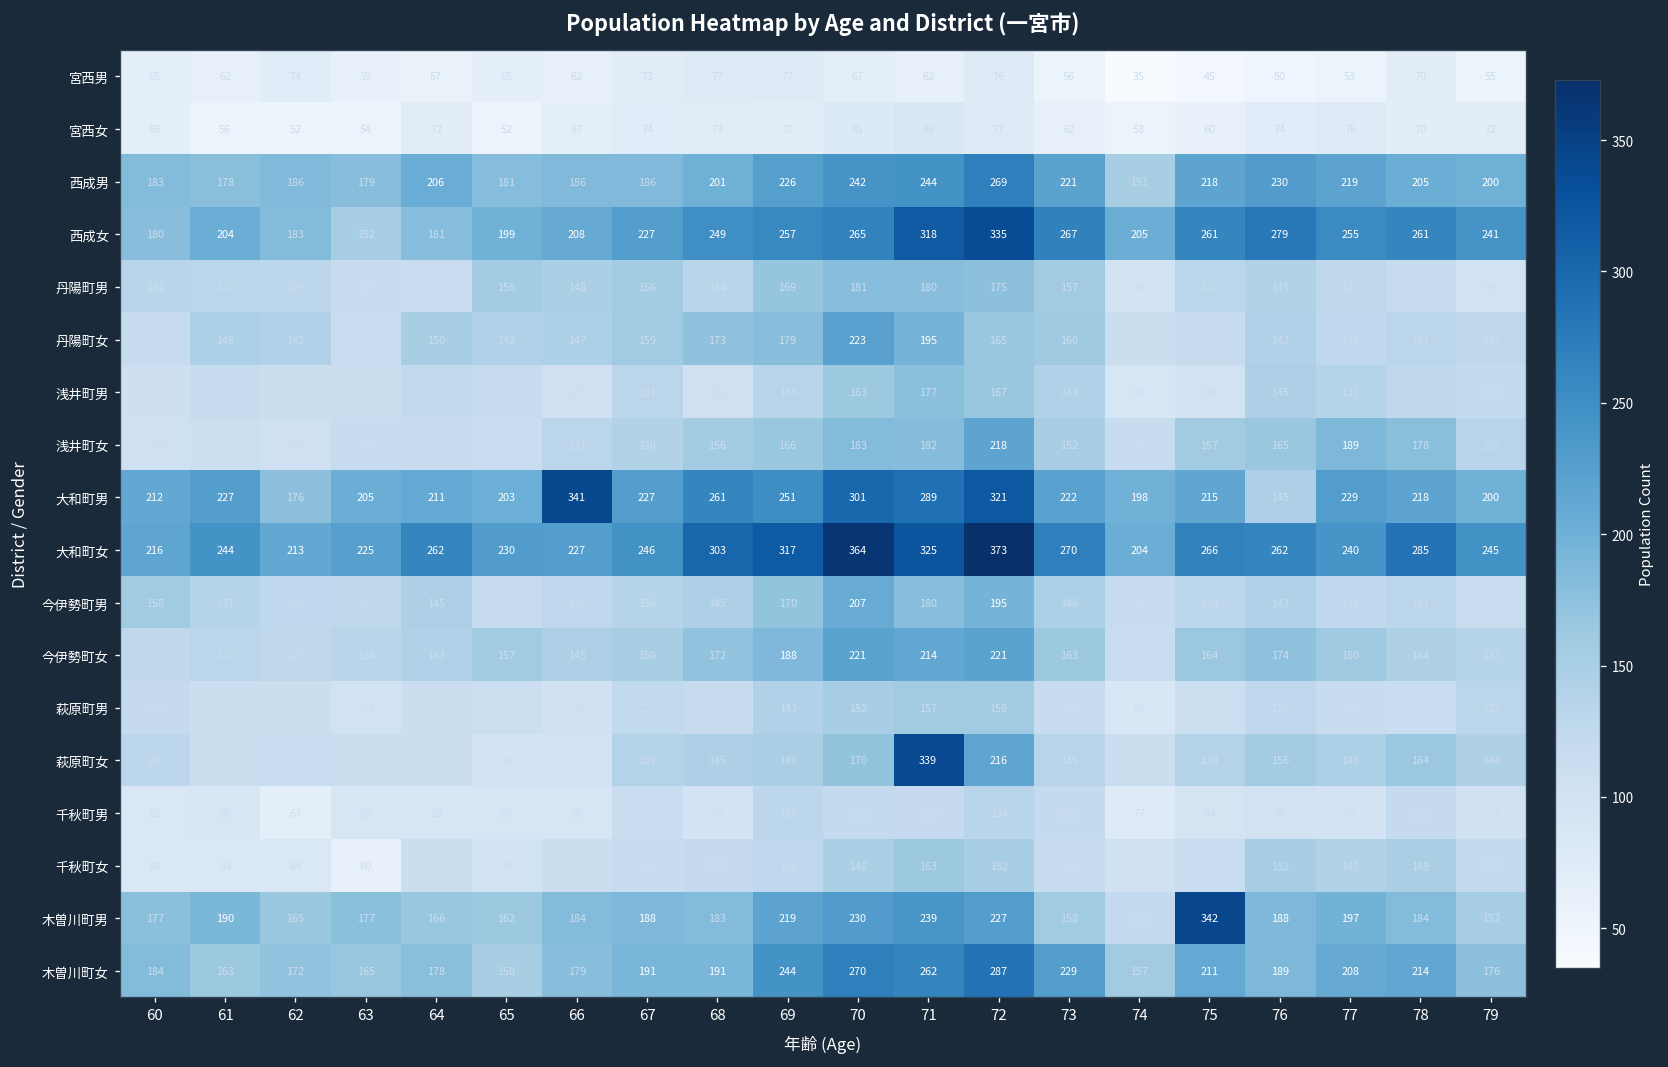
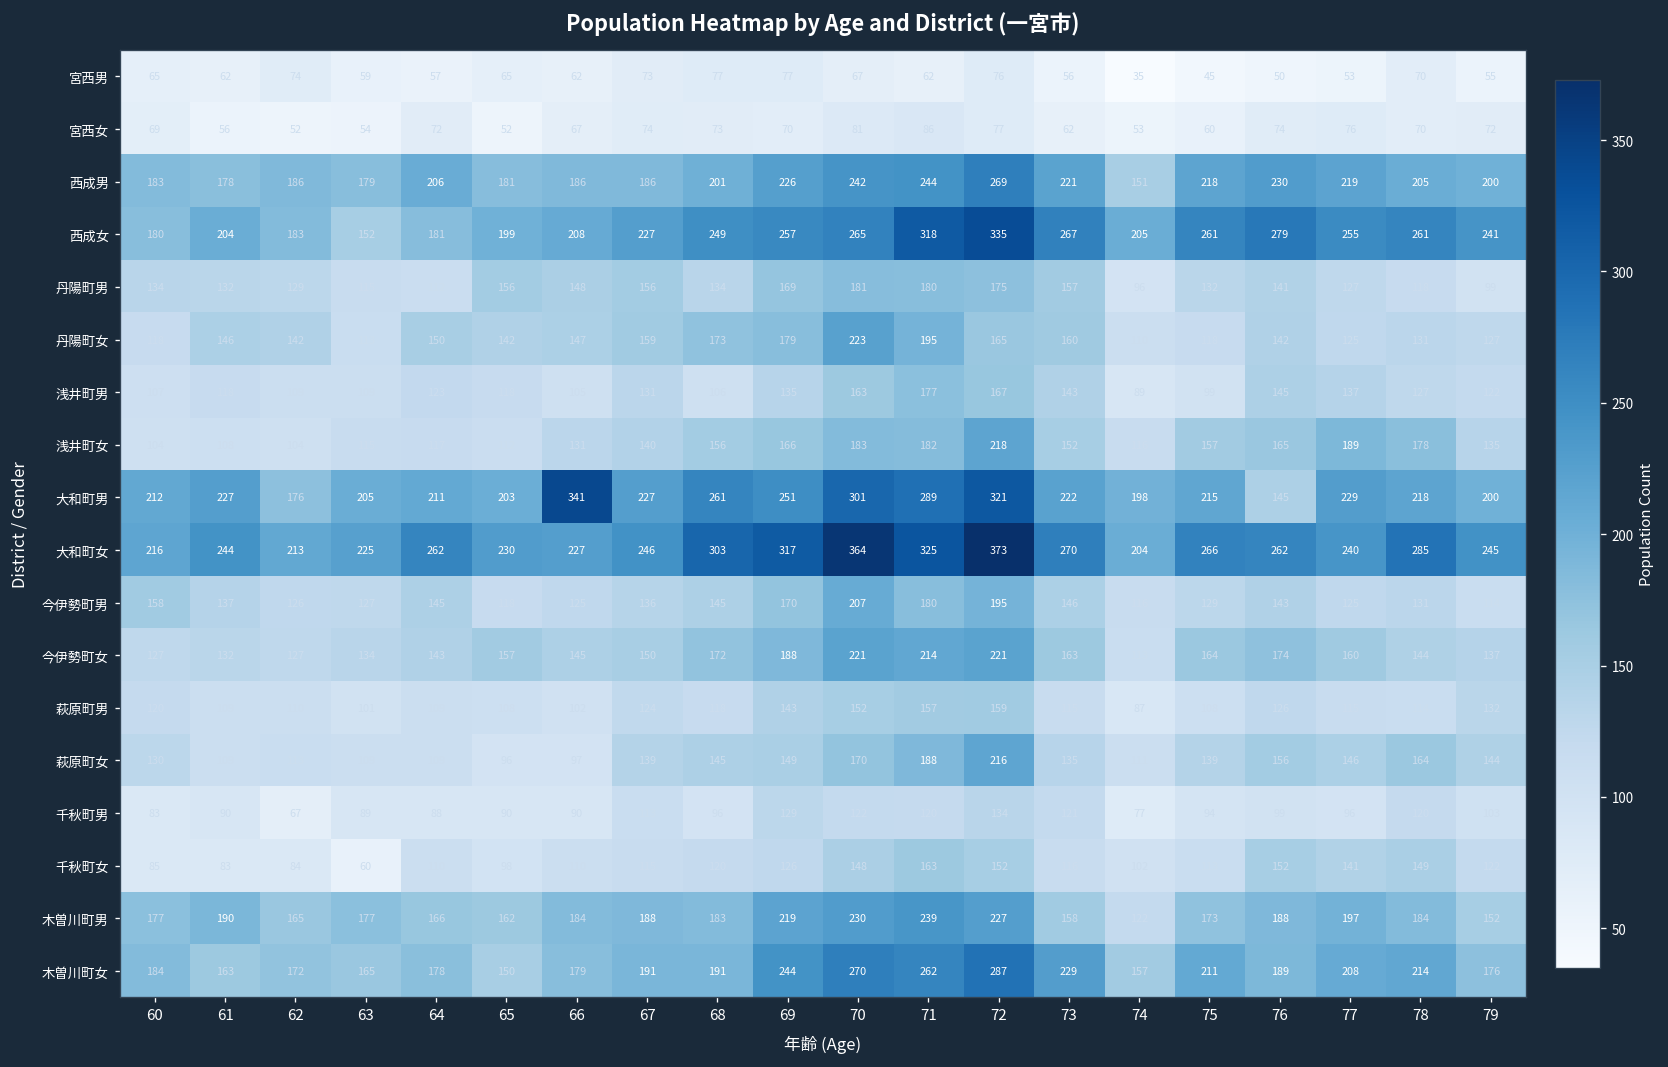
萩原町女, 71: 339 -> 188
木曽川町男, 75: 342 -> 173
